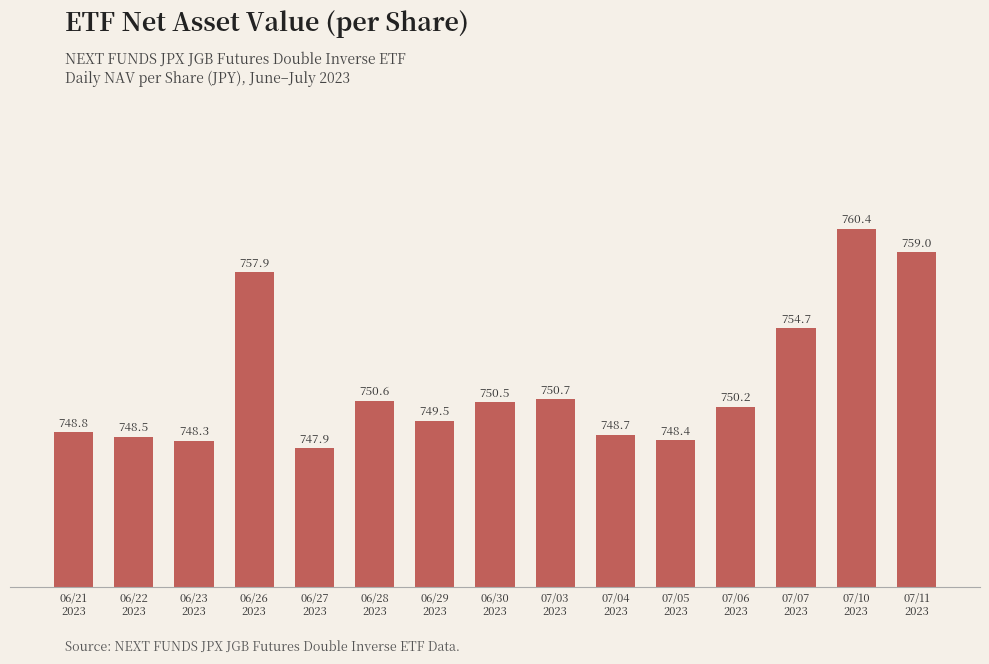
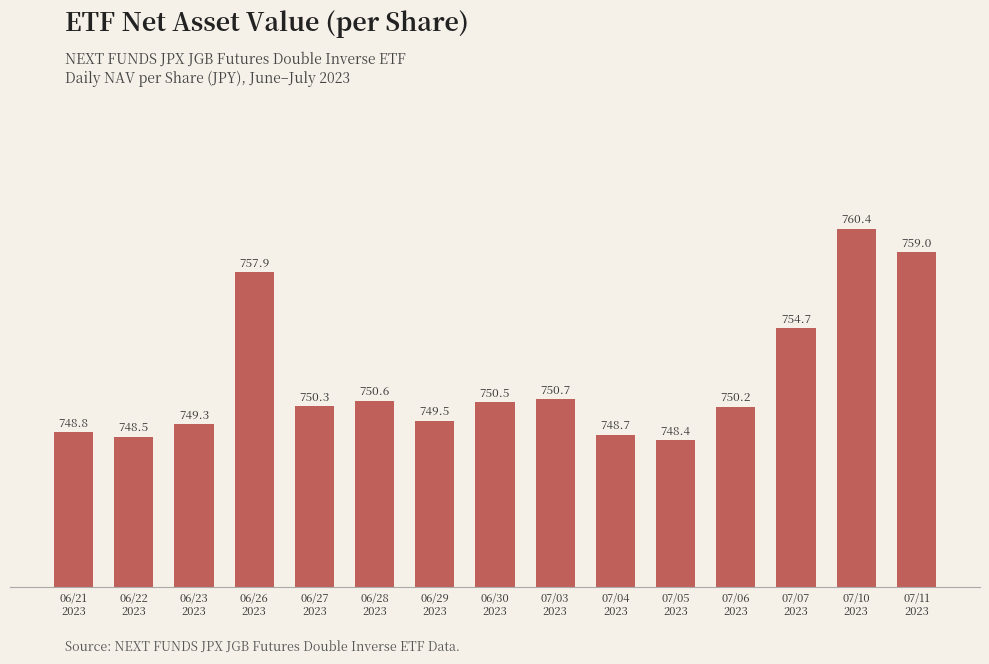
06/23 2023: 748.3 -> 749.3
06/27 2023: 747.9 -> 750.3
